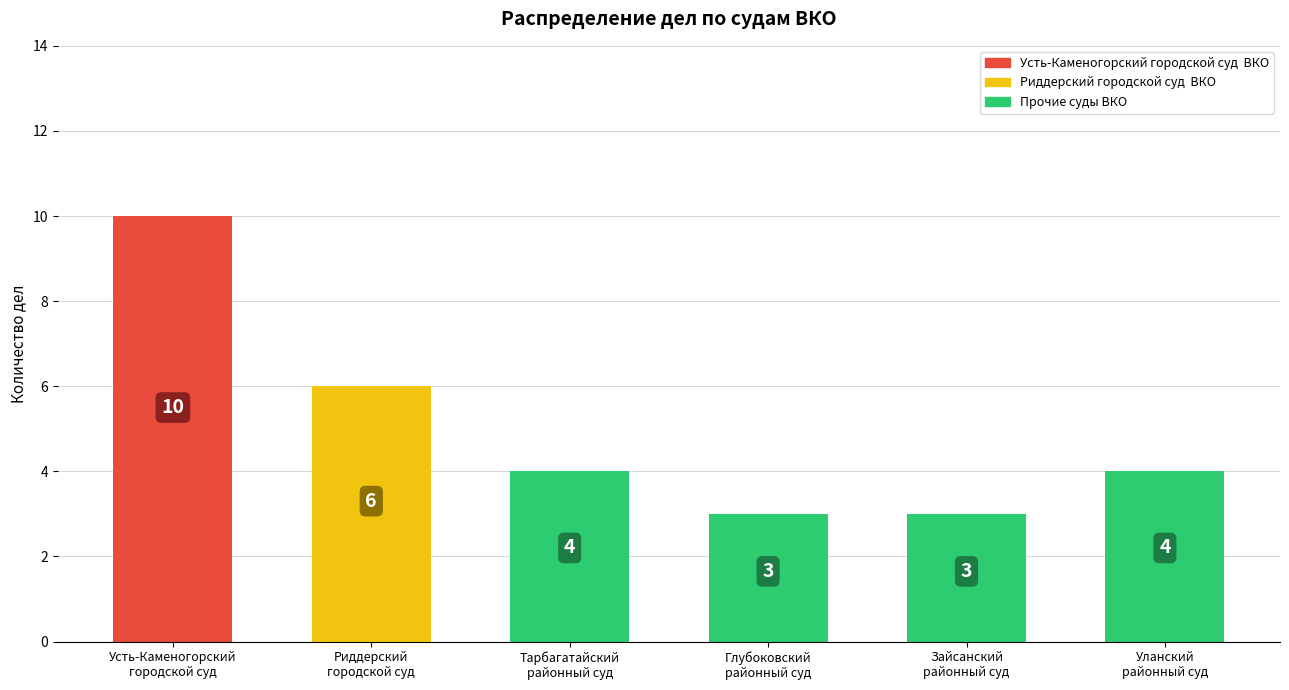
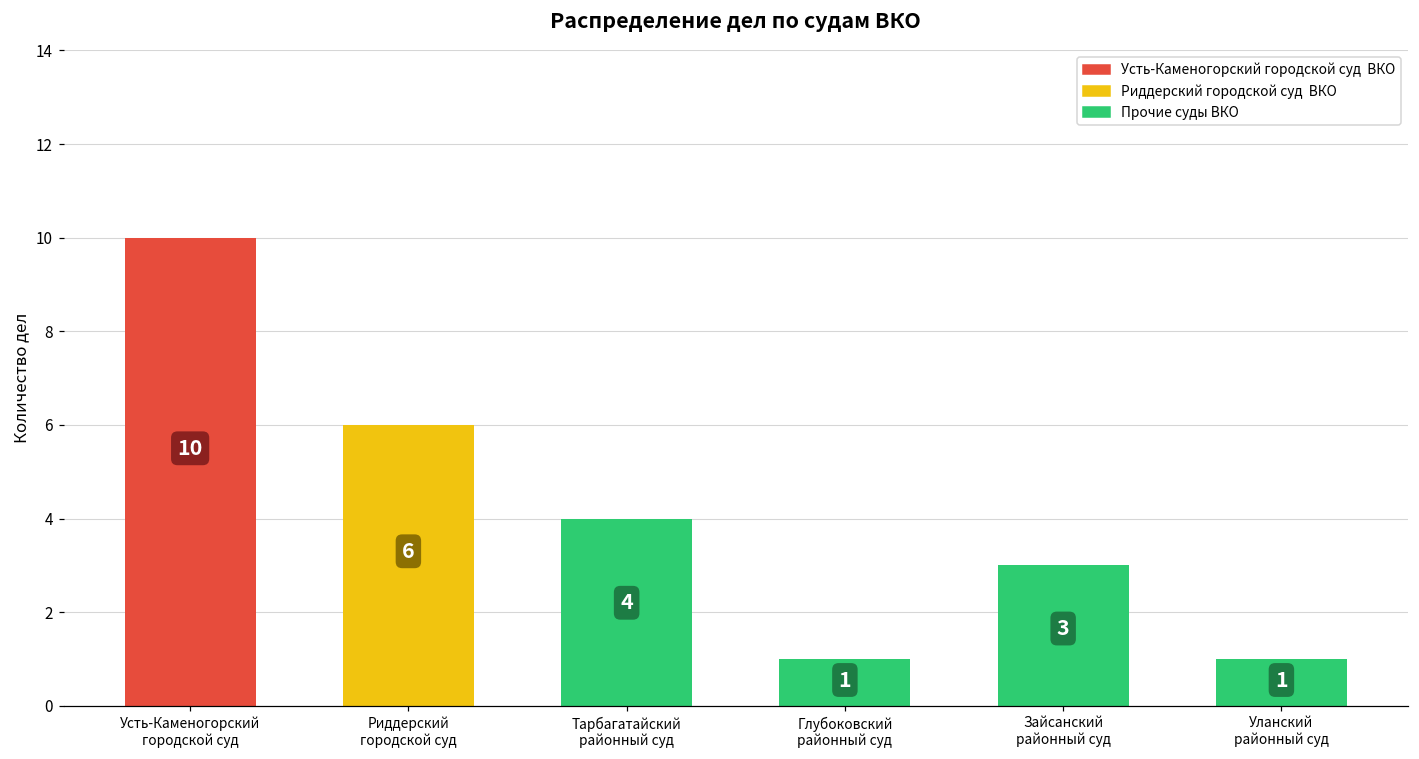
Глубоковский районный суд: 3 -> 1
Уланский районный суд: 4 -> 1
